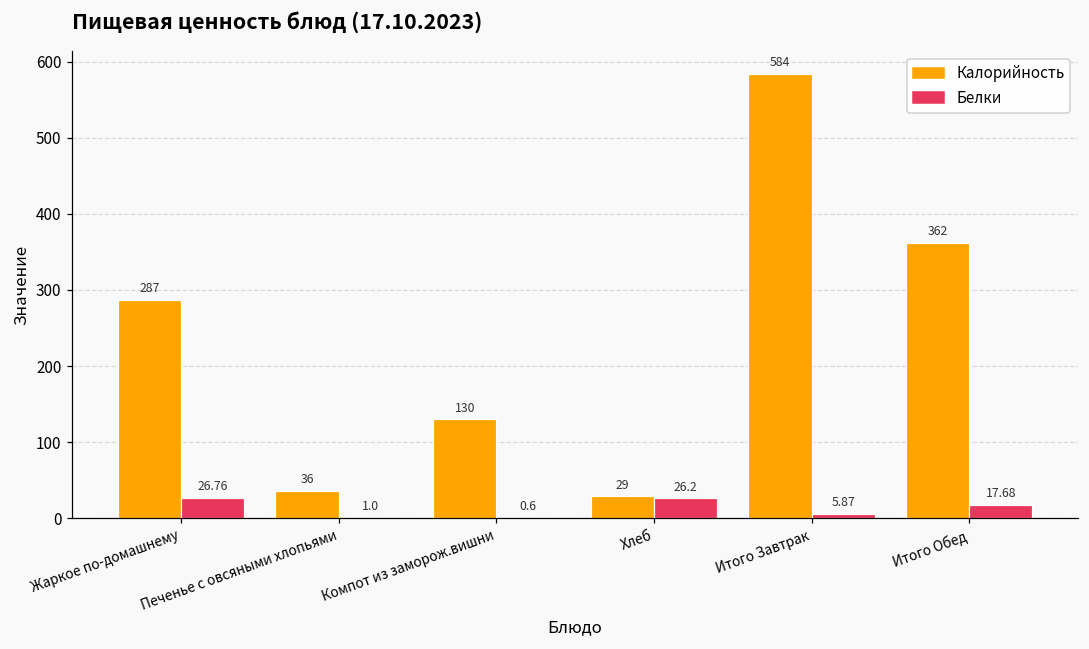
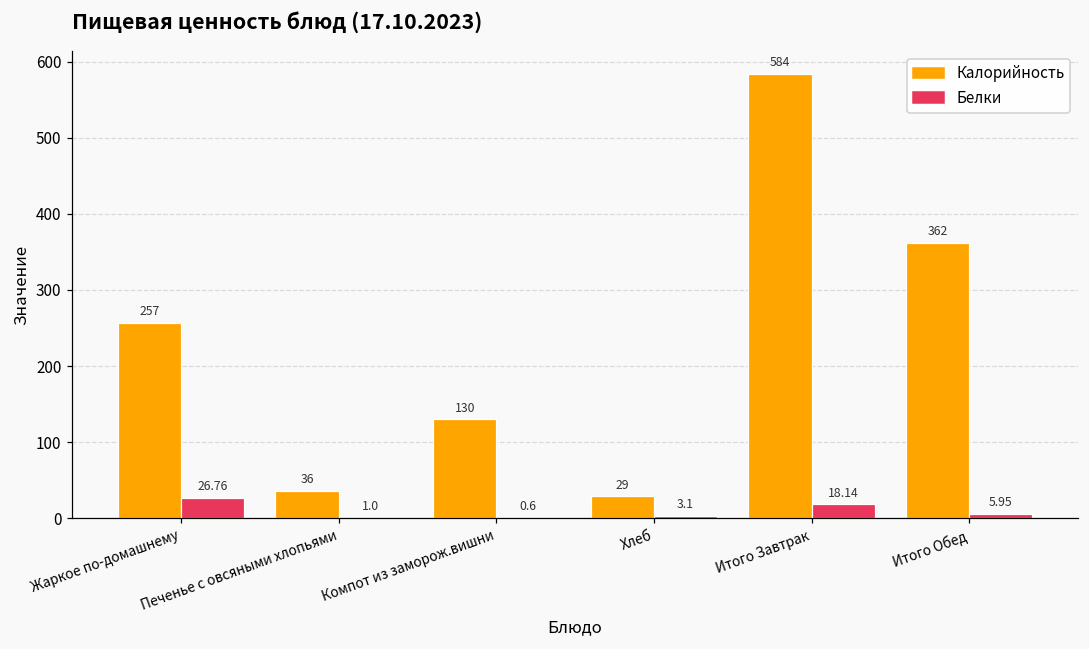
Калорийность, Жаркое по-домашнему: 287 -> 257
Белки, Хлеб: 26.2 -> 3.1
Белки, Итого Завтрак: 5.87 -> 18.14
Белки, Итого Обед: 17.68 -> 5.95
